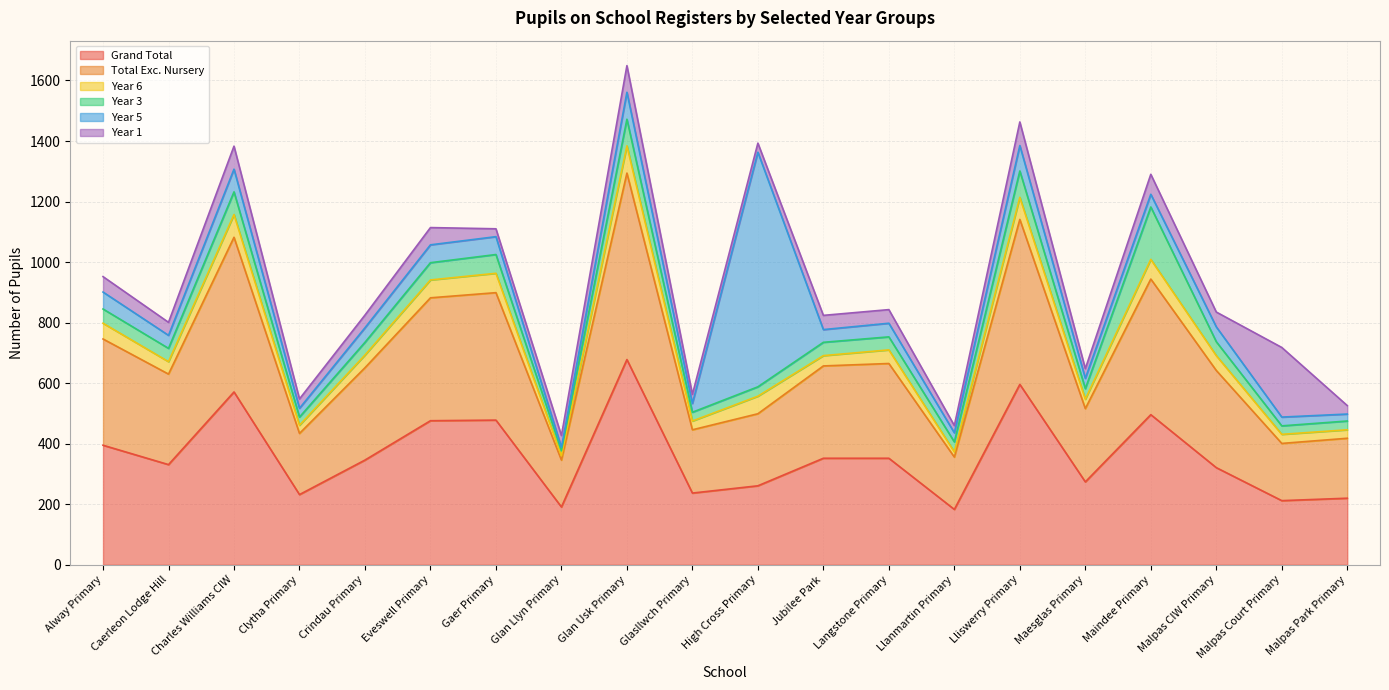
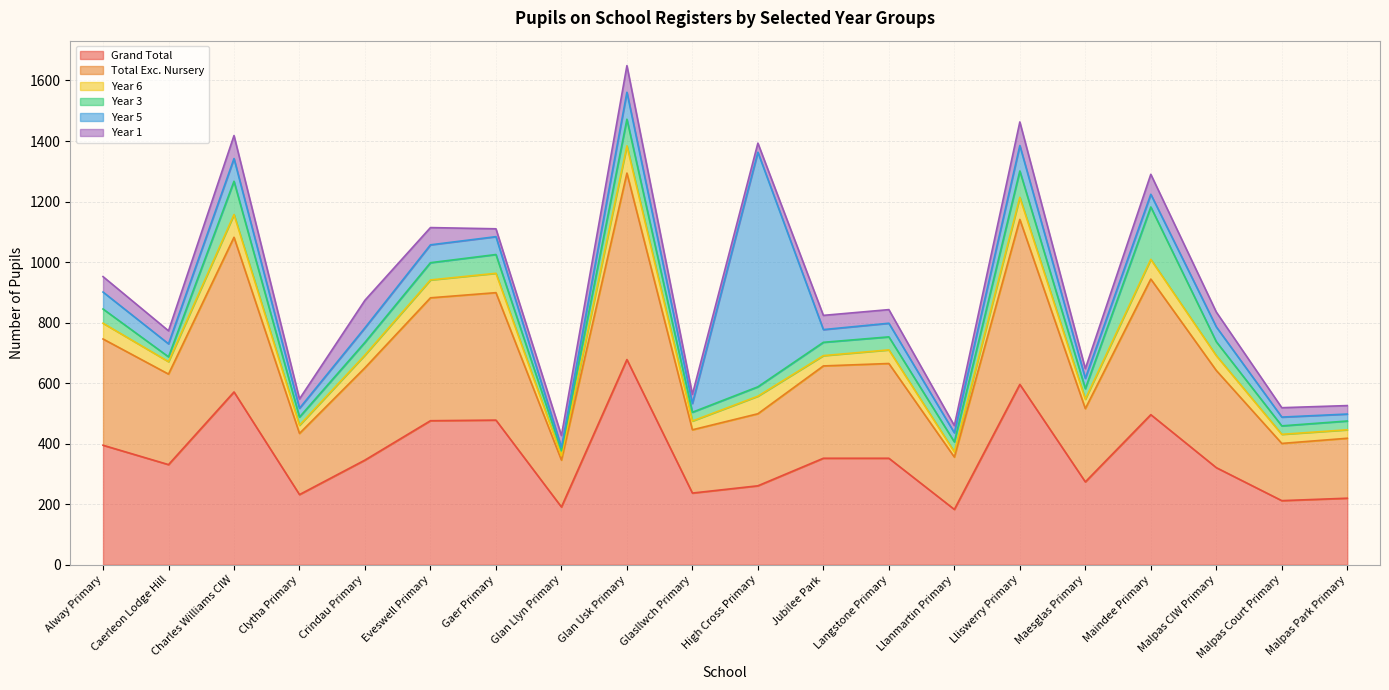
Year 3, Caerleon Lodge Hill: 40 -> 20
Year 3, Charles Williams CIW: 80 -> 110
Year 1, Crindau Primary: 40 -> 90
Year 1, Malpas Court Primary: 230 -> 30
